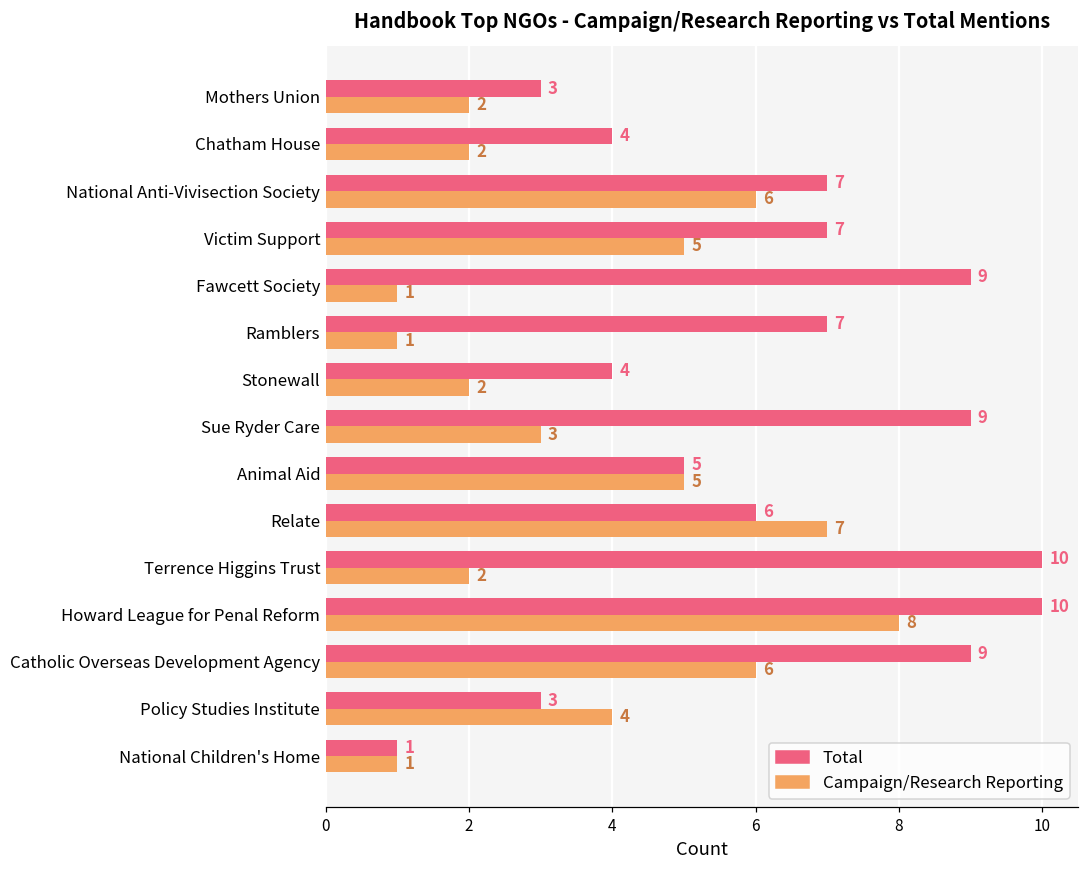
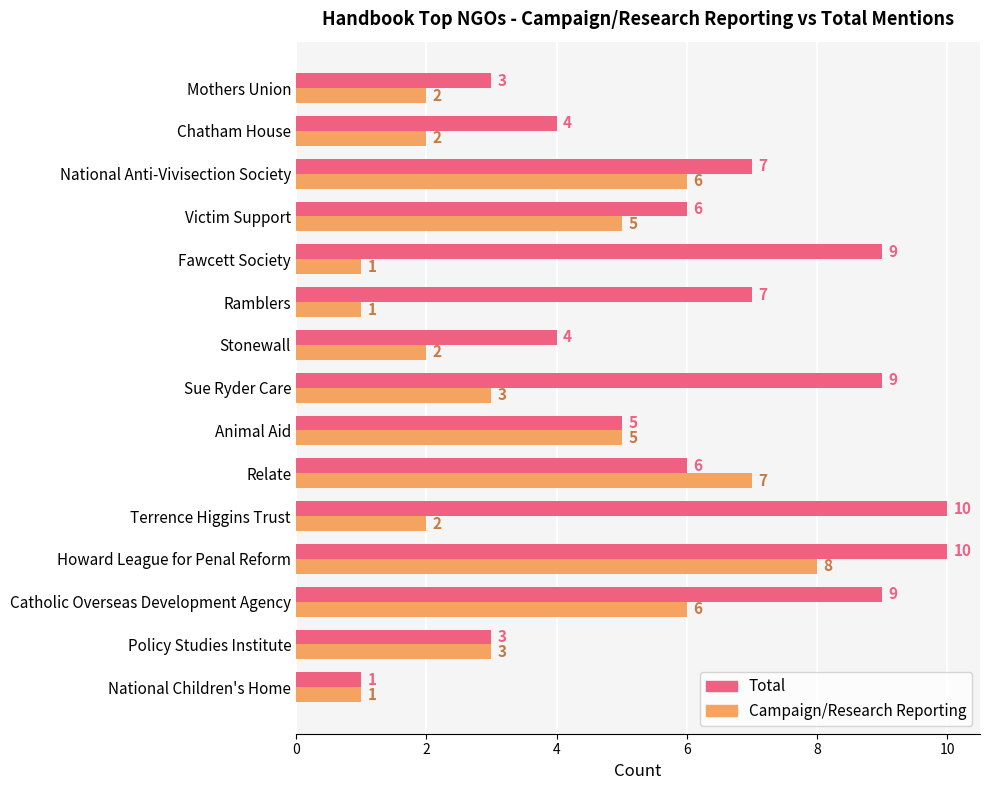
Total, Victim Support: 7 -> 6
Campaign/Research Reporting, Policy Studies Institute: 4 -> 3
